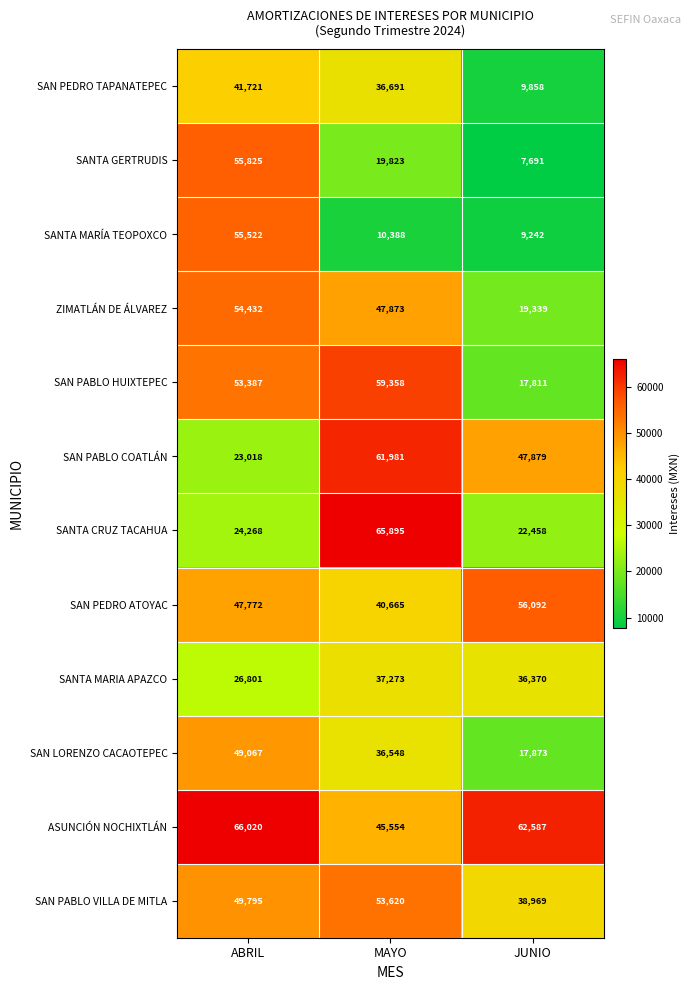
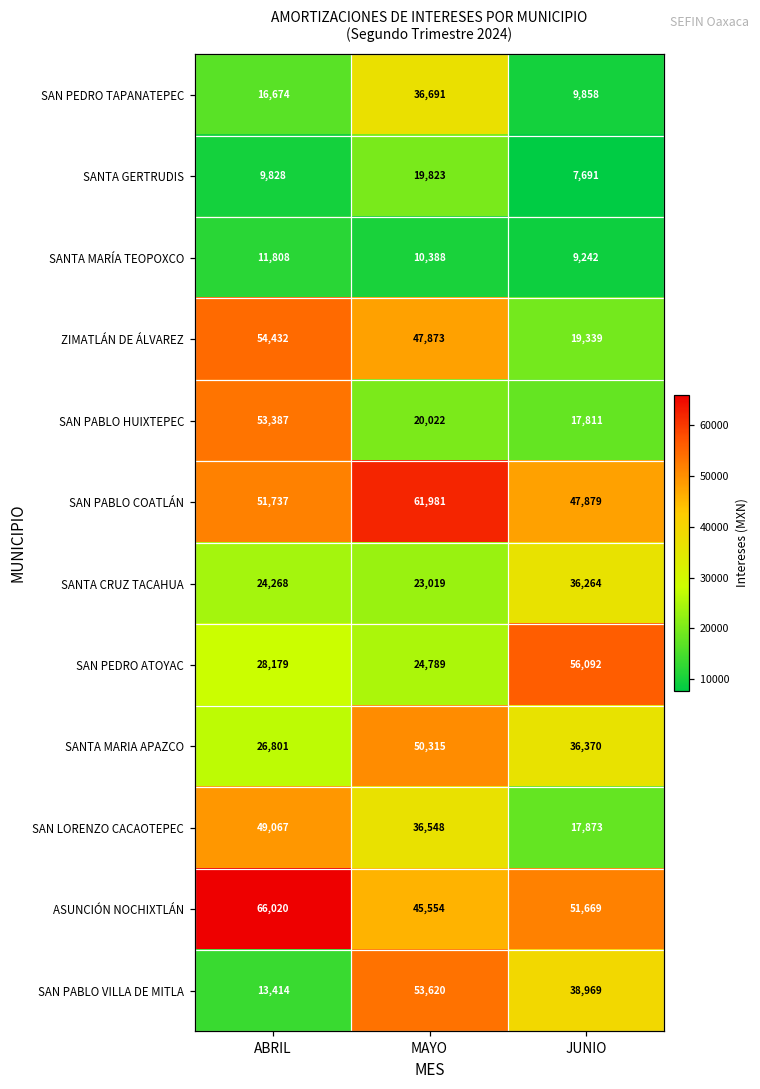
SAN PEDRO TAPANATEPEC, ABRIL: 41,721 -> 16,674
SANTA GERTRUDIS, ABRIL: 55,825 -> 9,828
SANTA MARÍA TEOPOXCO, ABRIL: 55,522 -> 11,808
SAN PABLO HUIXTEPEC, MAYO: 59,358 -> 20,022
SAN PABLO COATLÁN, ABRIL: 23,018 -> 51,737
SANTA CRUZ TACAHUA, MAYO: 65,895 -> 23,019
SANTA CRUZ TACAHUA, JUNIO: 22,458 -> 36,264
SAN PEDRO ATOYAC, ABRIL: 47,772 -> 28,179
SAN PEDRO ATOYAC, MAYO: 40,665 -> 24,789
SANTA MARIA APAZCO, MAYO: 37,273 -> 50,315
ASUNCIÓN NOCHIXTLÁN, JUNIO: 62,587 -> 51,669
SAN PABLO VILLA DE MITLA, ABRIL: 49,795 -> 13,414
